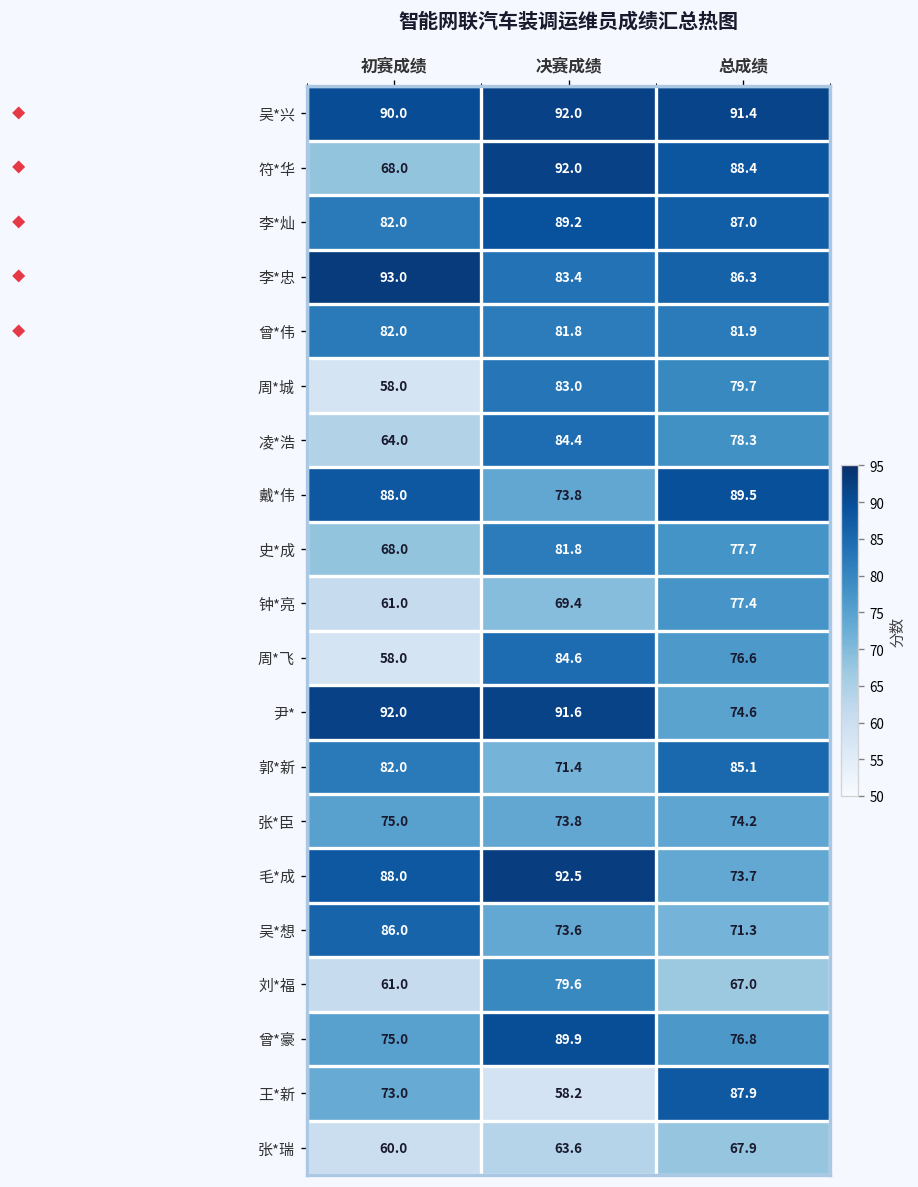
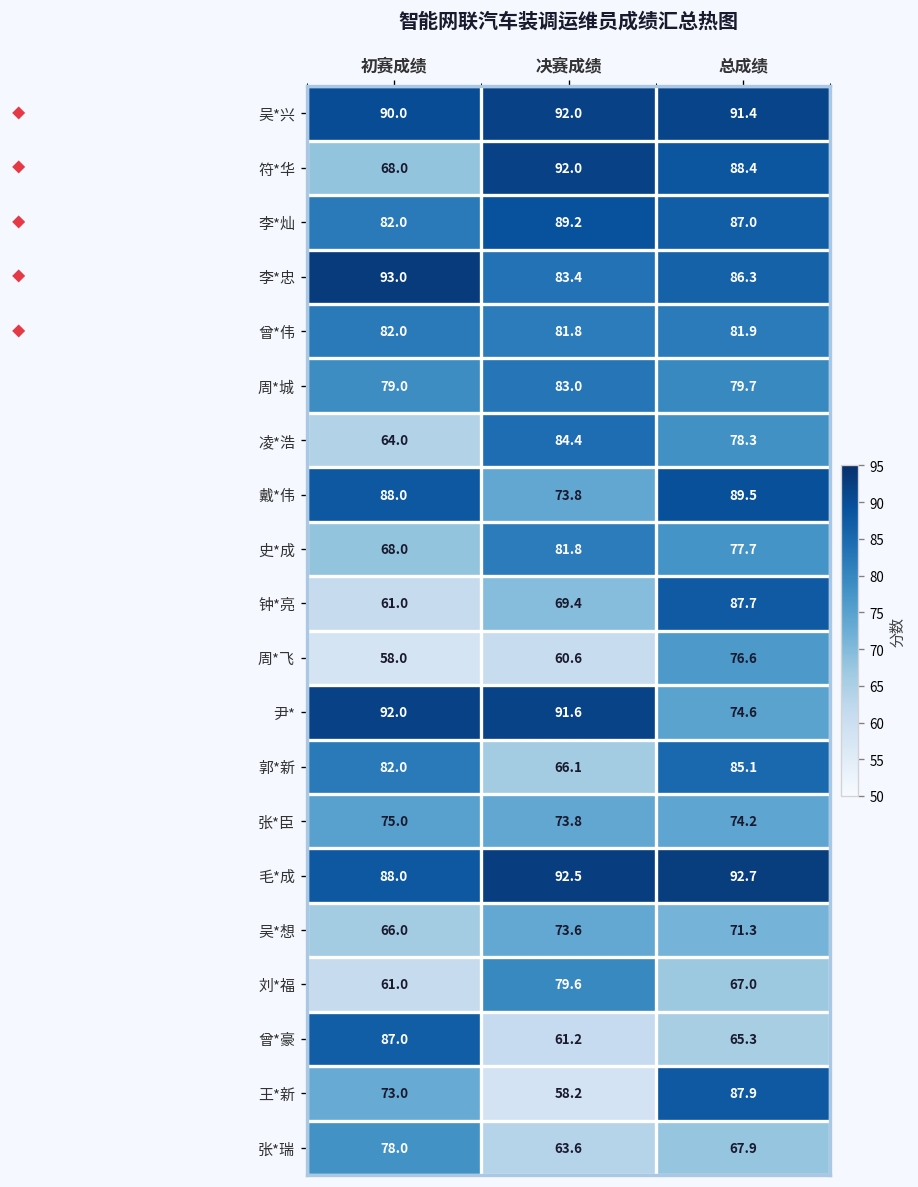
周*城, 初赛成绩: 58.0 -> 79.0
钟*亮, 总成绩: 77.4 -> 87.7
周*飞, 决赛成绩: 84.6 -> 60.6
郭*新, 决赛成绩: 71.4 -> 66.1
毛*成, 总成绩: 73.7 -> 92.7
吴*想, 初赛成绩: 86.0 -> 66.0
曾*豪, 初赛成绩: 75.0 -> 87.0
曾*豪, 决赛成绩: 89.9 -> 61.2
曾*豪, 总成绩: 76.8 -> 65.3
张*瑞, 初赛成绩: 60.0 -> 78.0
